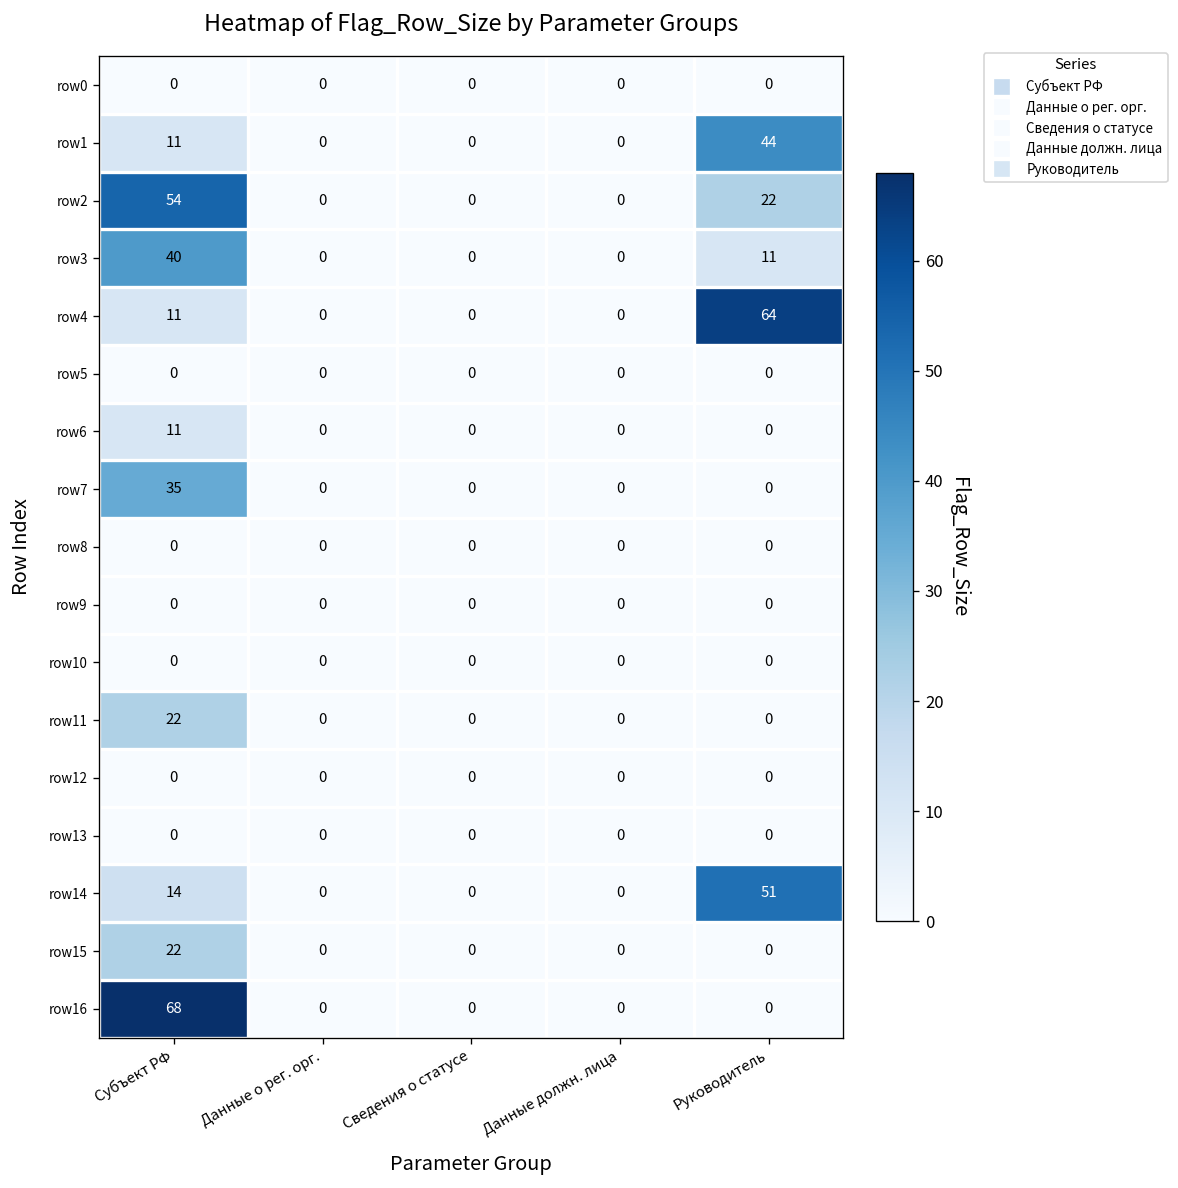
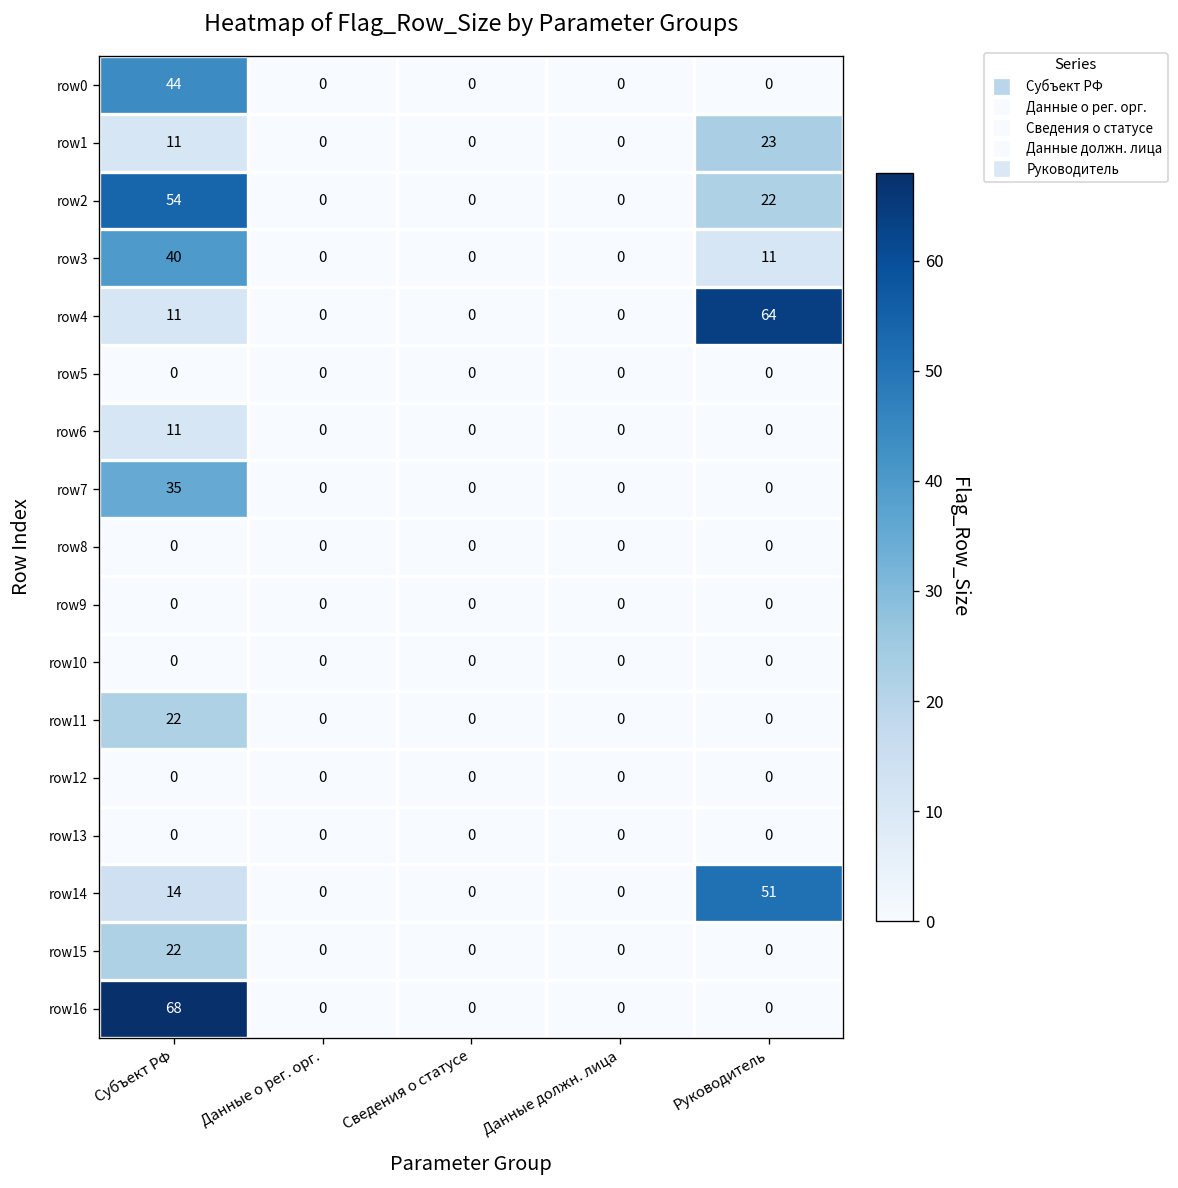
row0, Субъект РФ: 0 -> 44
row1, Руководитель: 44 -> 23
